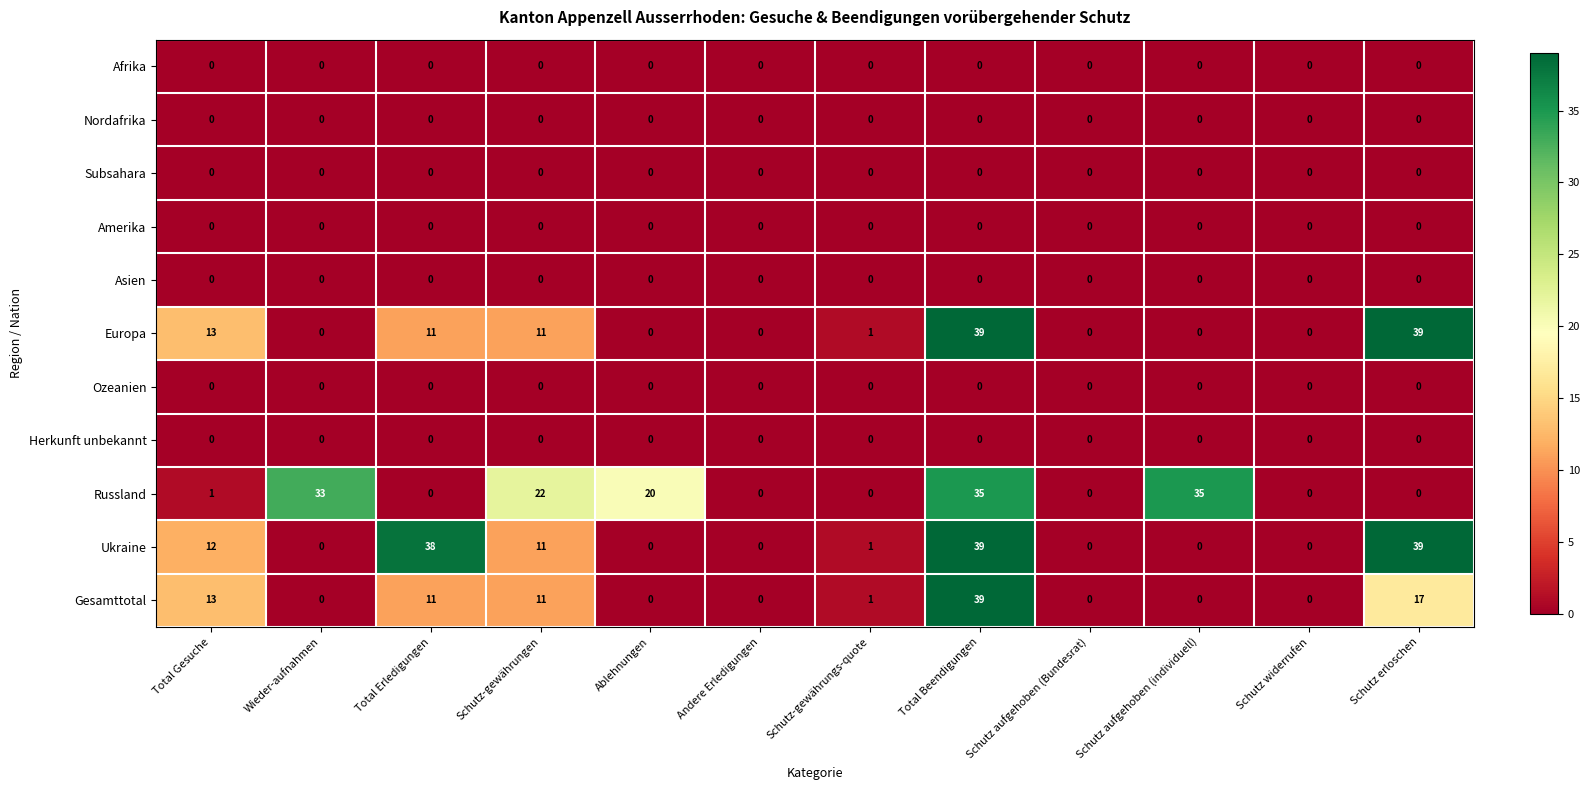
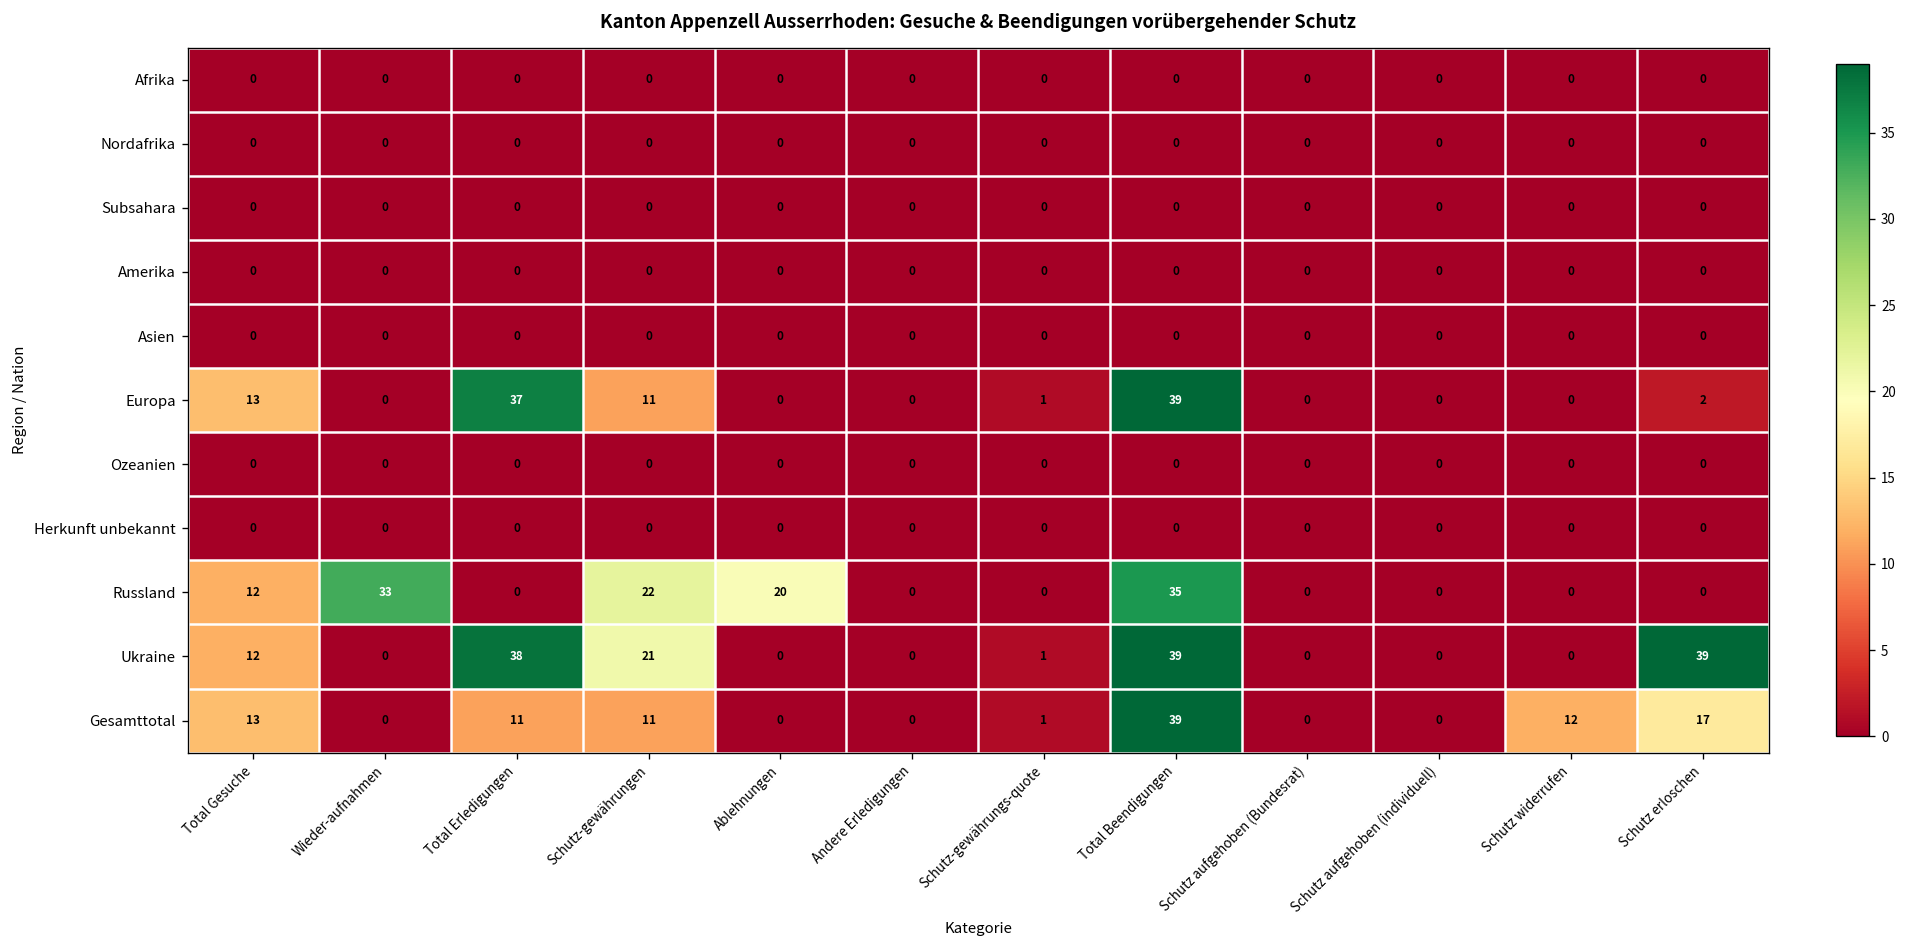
Europa, Total Erledigungen: 11 -> 37
Europa, Schutz erloschen: 39 -> 2
Russland, Total Gesuche: 1 -> 12
Russland, Schutz aufgehoben (individuell): 35 -> 0
Ukraine, Schutz-gewährungen: 11 -> 21
Gesamttotal, Schutz widerrufen: 0 -> 12
